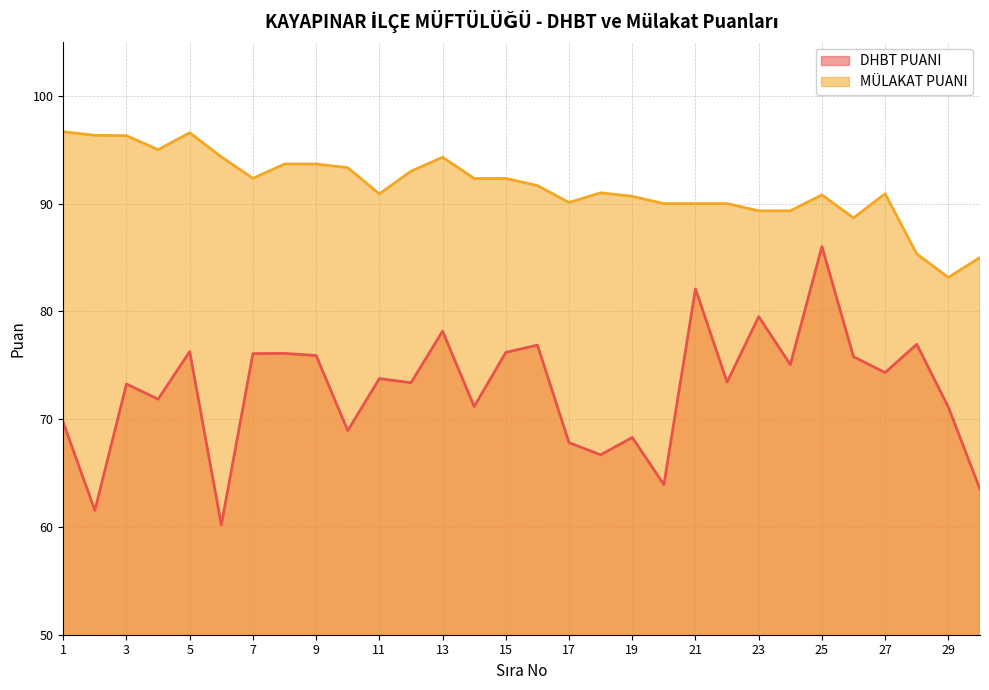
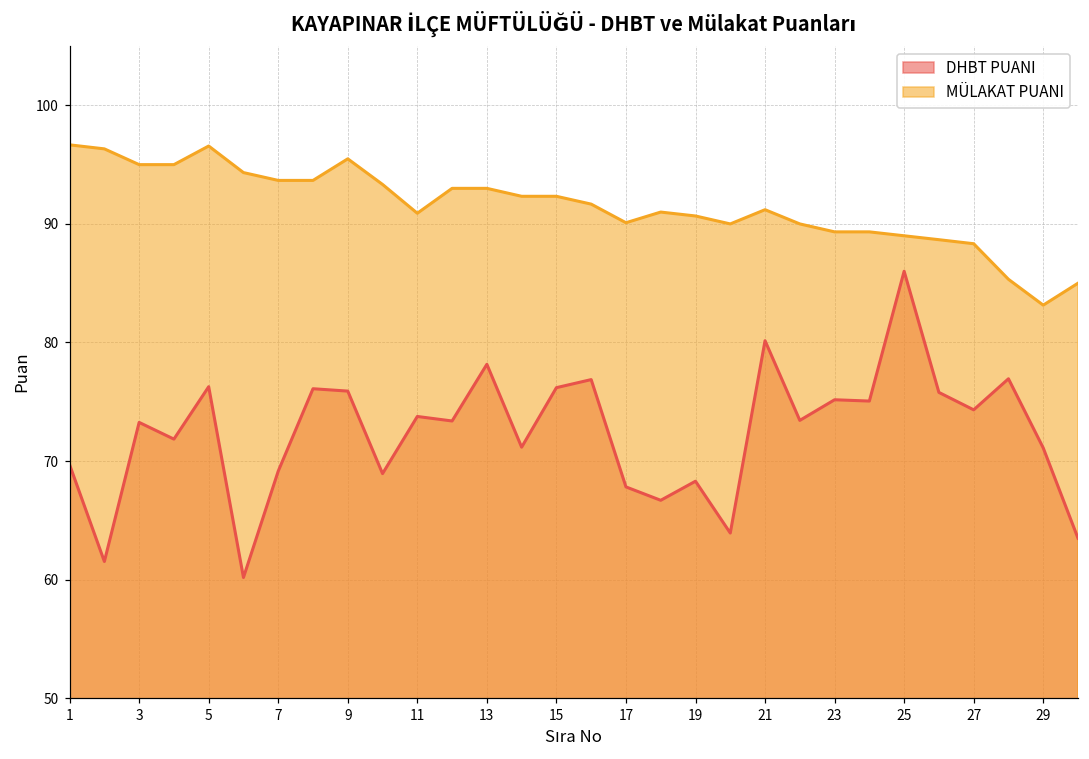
MÜLAKAT PUANI, 3: 96.3 -> 95.0
DHBT PUANI, 7: 76.1 -> 69.2
MÜLAKAT PUANI, 7: 92.3 -> 93.7
MÜLAKAT PUANI, 9: 93.7 -> 95.5
MÜLAKAT PUANI, 13: 94.3 -> 93.0
DHBT PUANI, 21: 82.1 -> 80.2
MÜLAKAT PUANI, 21: 90.0 -> 91.2
DHBT PUANI, 23: 79.5 -> 75.2
MÜLAKAT PUANI, 25: 90.8 -> 89.0
MÜLAKAT PUANI, 27: 90.9 -> 88.3
